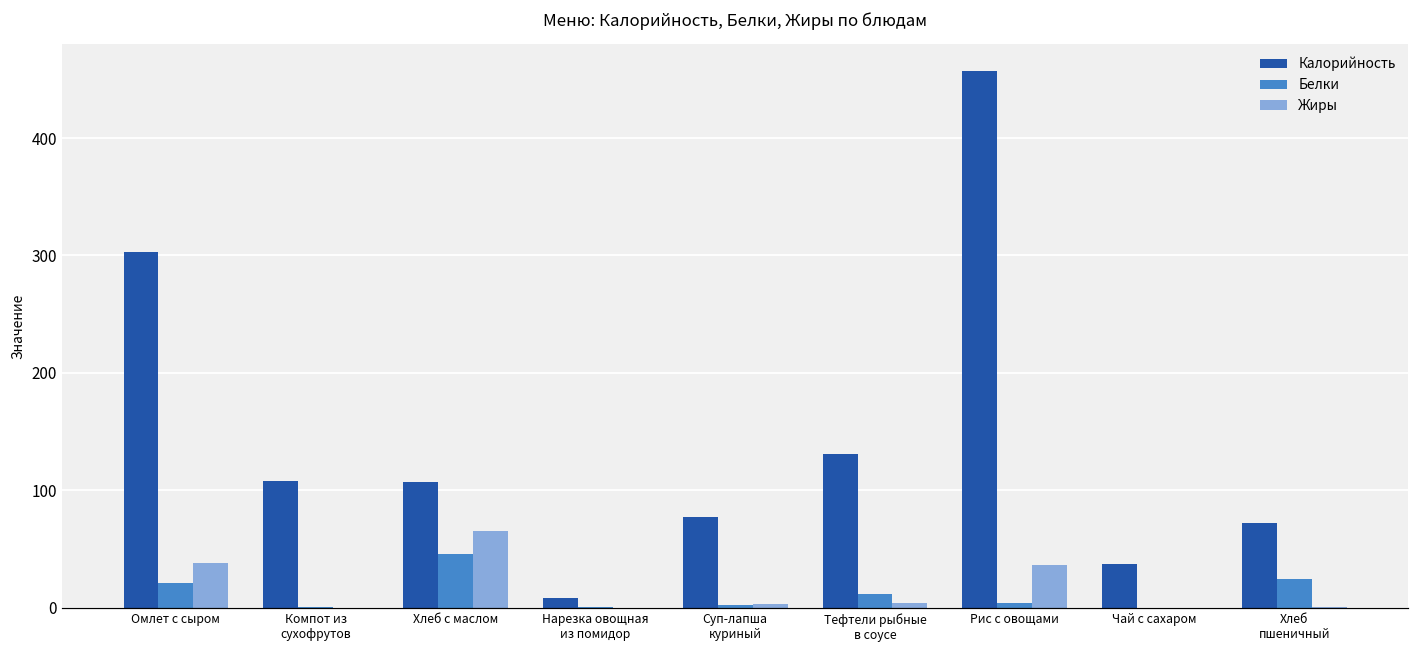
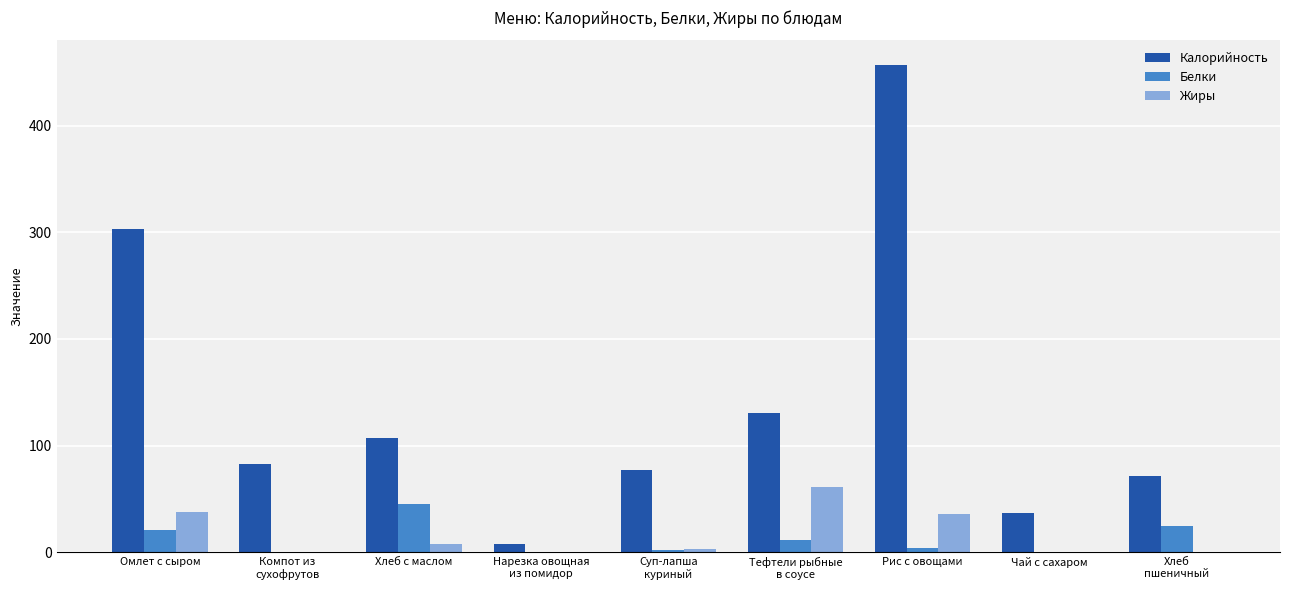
Калорийность, Компот из сухофрутов: 108 -> 83
Жиры, Хлеб с маслом: 66 -> 8
Жиры, Тефтели рыбные в соусе: 4 -> 61
